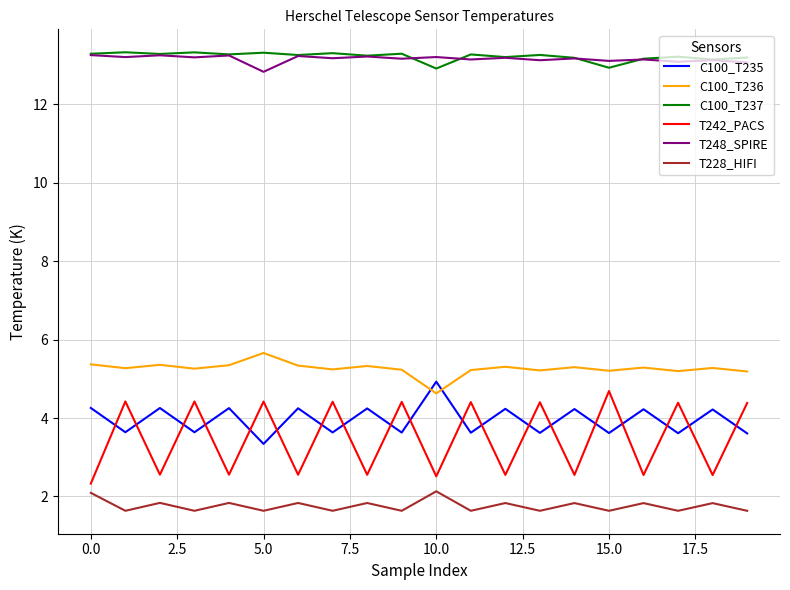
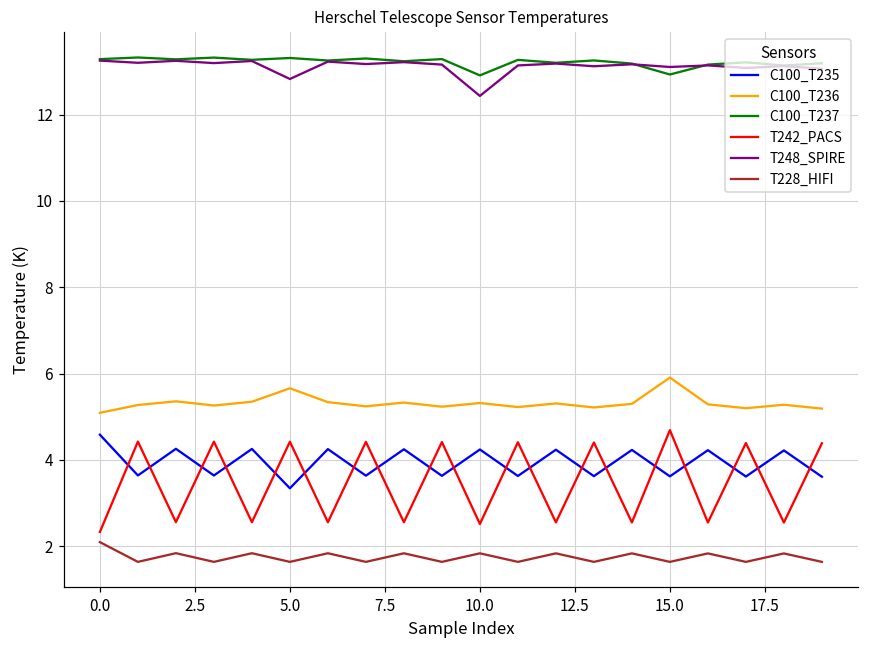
C100_T235, 0.0: 4.3 -> 4.6
C100_T236, 0.0: 5.4 -> 5.1
C100_T235, 10.0: 4.9 -> 4.2
C100_T236, 10.0: 4.6 -> 5.3
T248_SPIRE, 10.0: 13.2 -> 12.4
T228_HIFI, 10.0: 2.1 -> 1.8
C100_T236, 15.0: 5.2 -> 5.9
